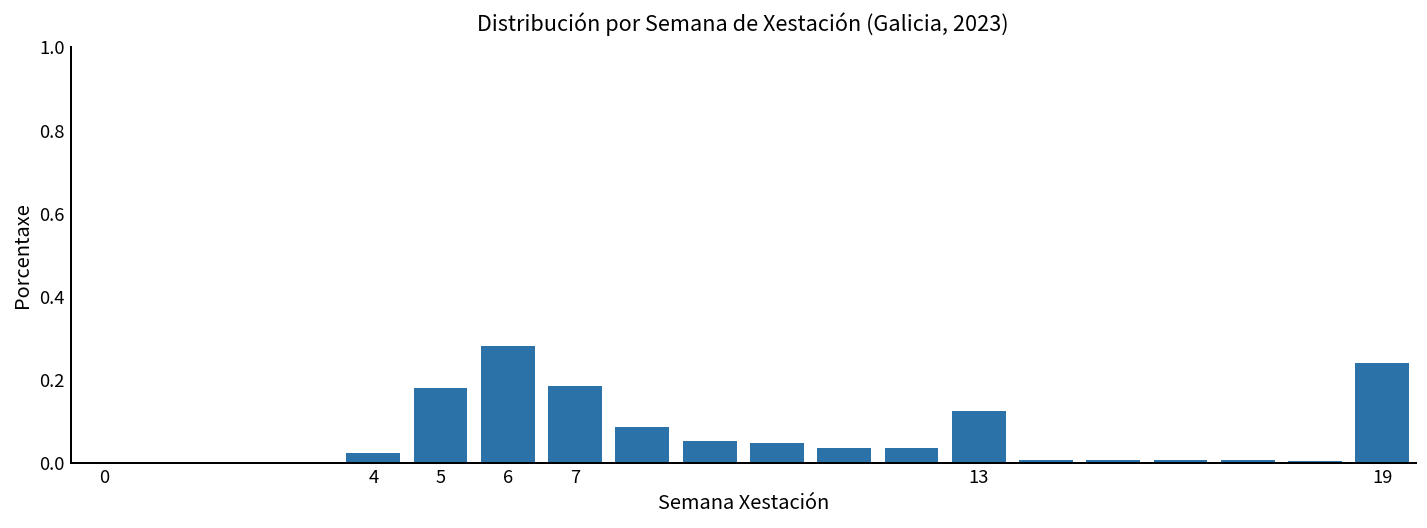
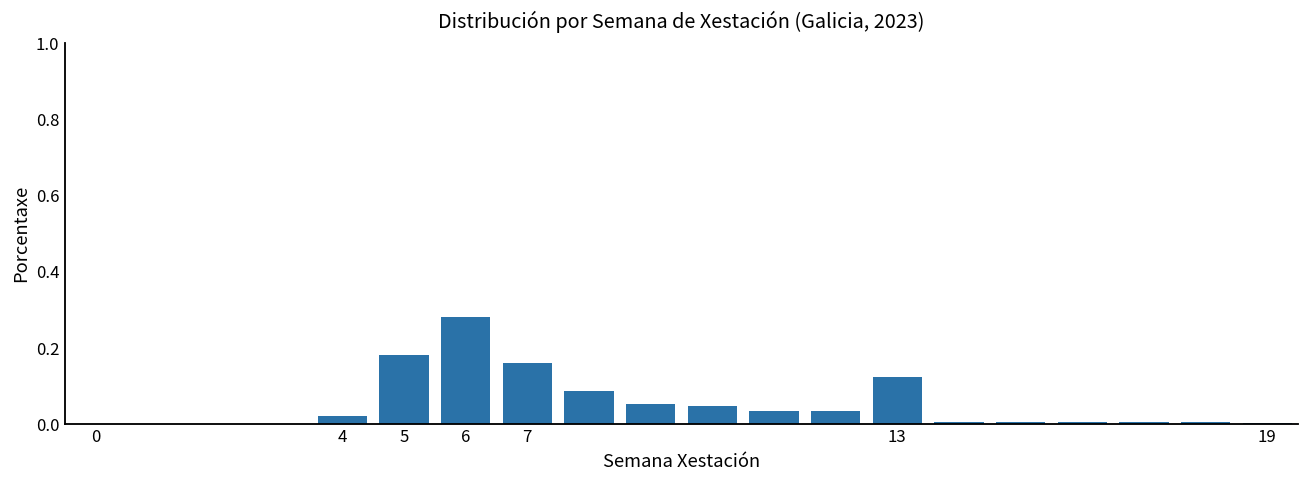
7: 0.18 -> 0.16
19: 0.24 -> 0.00
